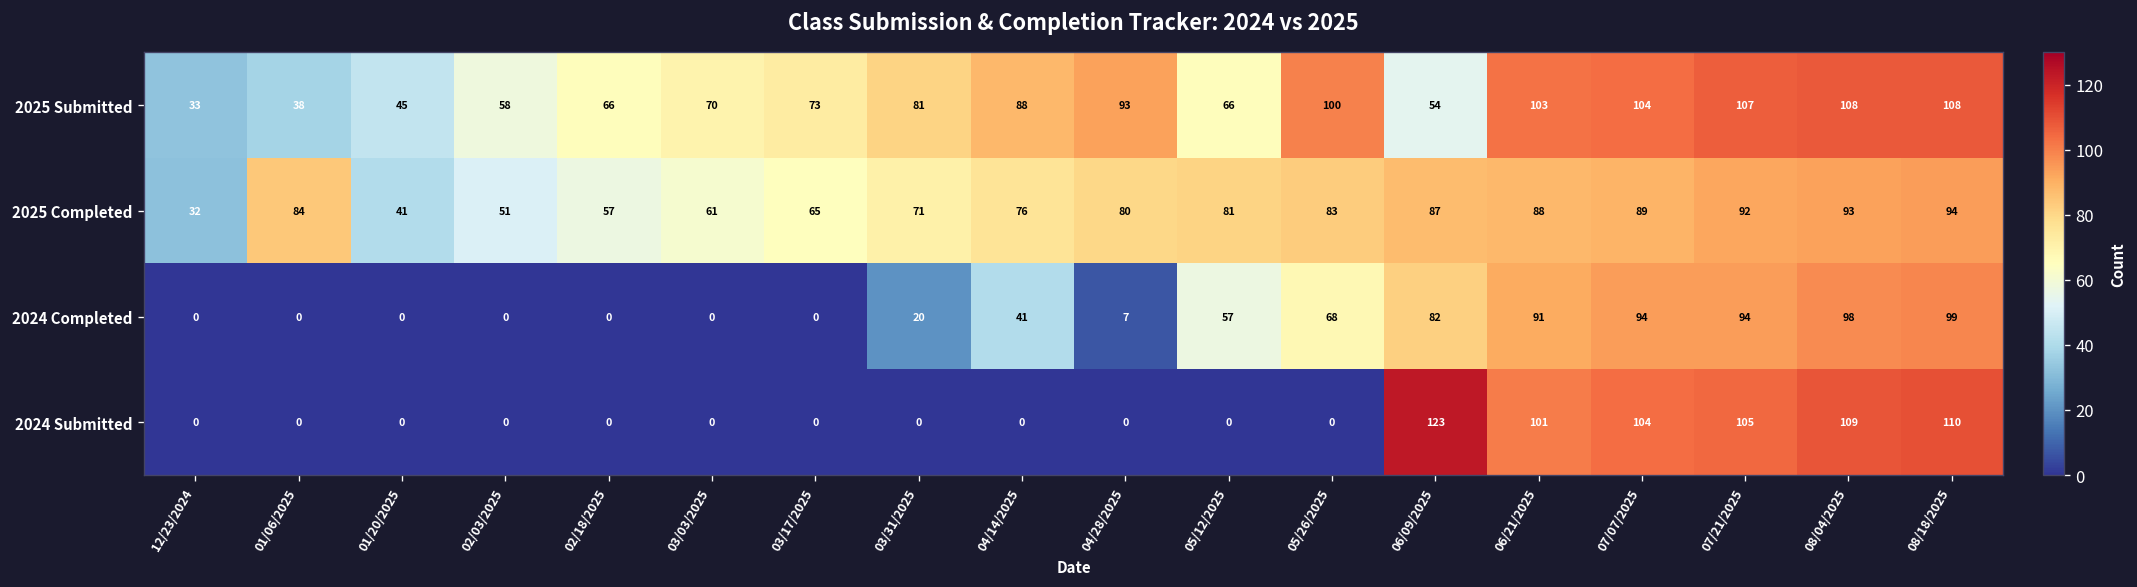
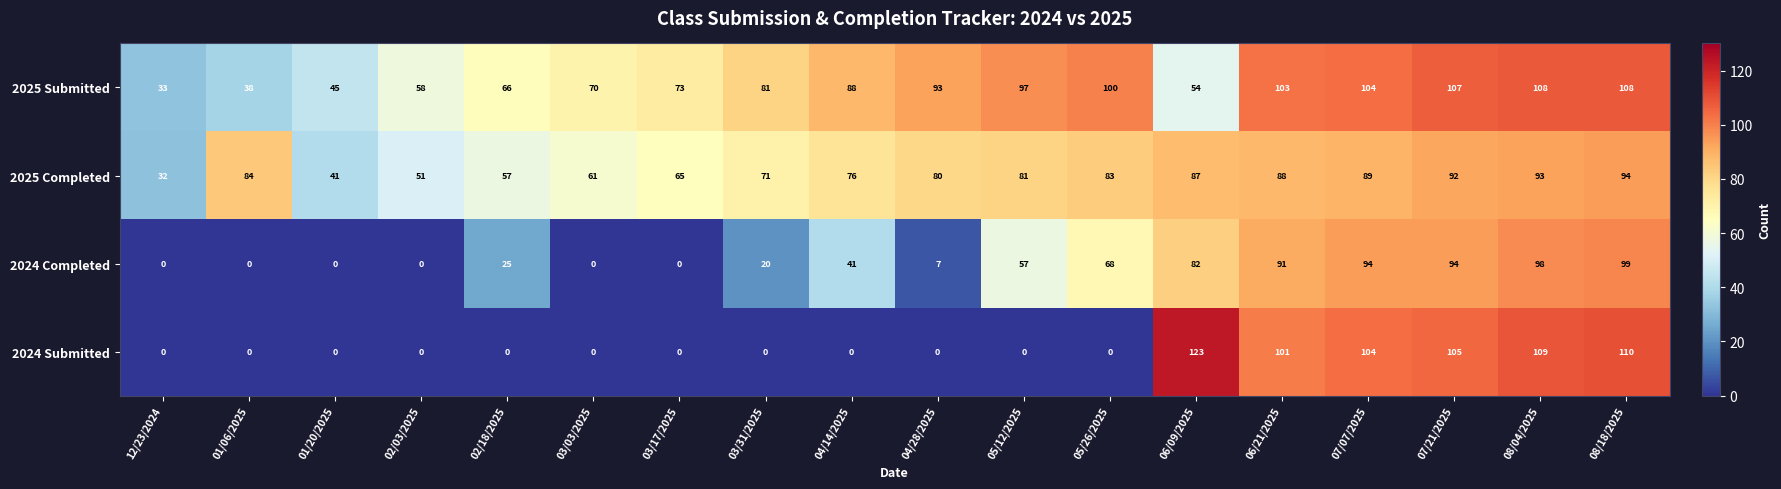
2025 Submitted, 05/12/2025: 66 -> 97
2024 Completed, 02/18/2025: 0 -> 25
